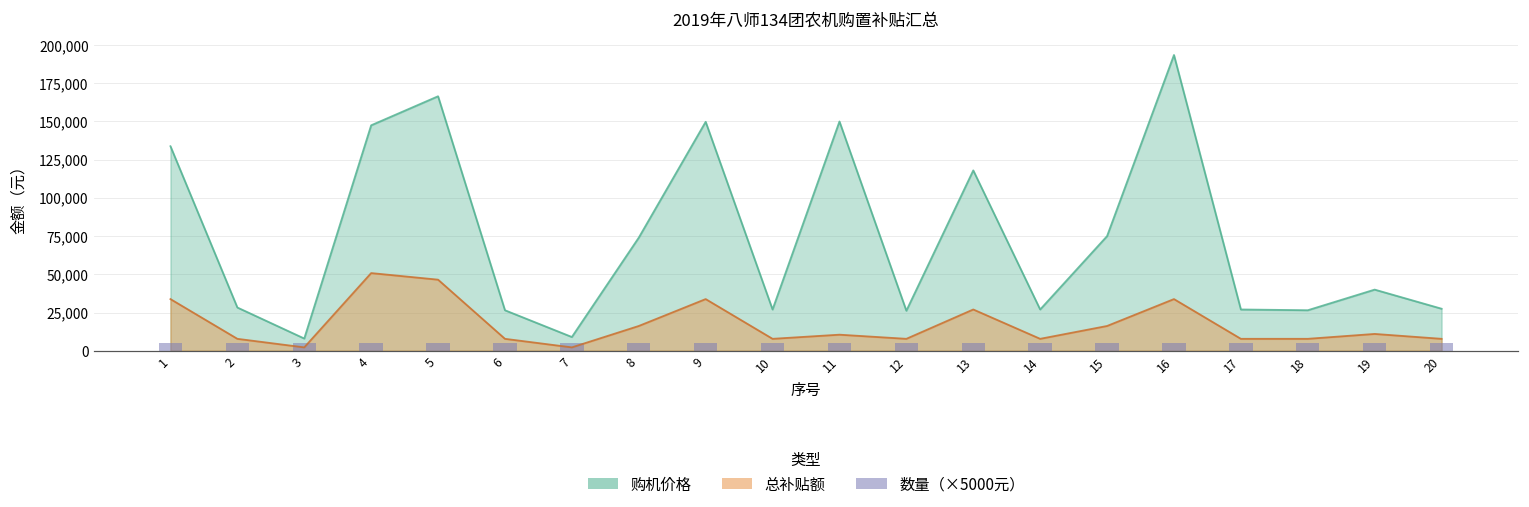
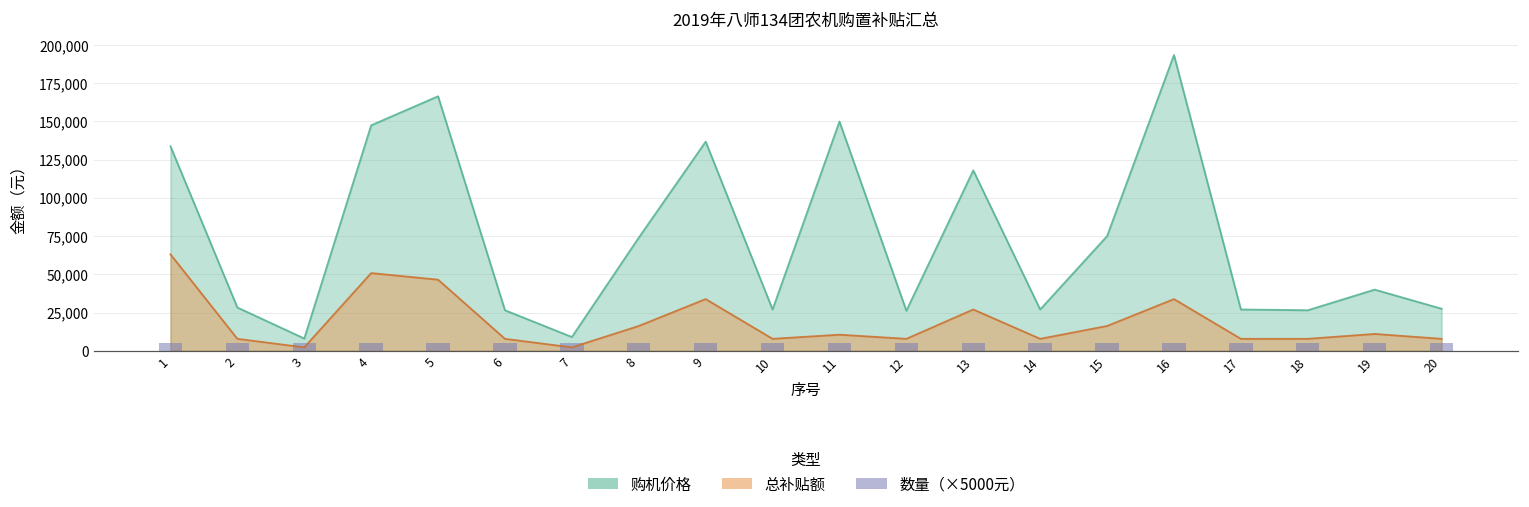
总补贴额, 1: 34,000 -> 63,000
购机价格, 9: 150,000 -> 137,000
